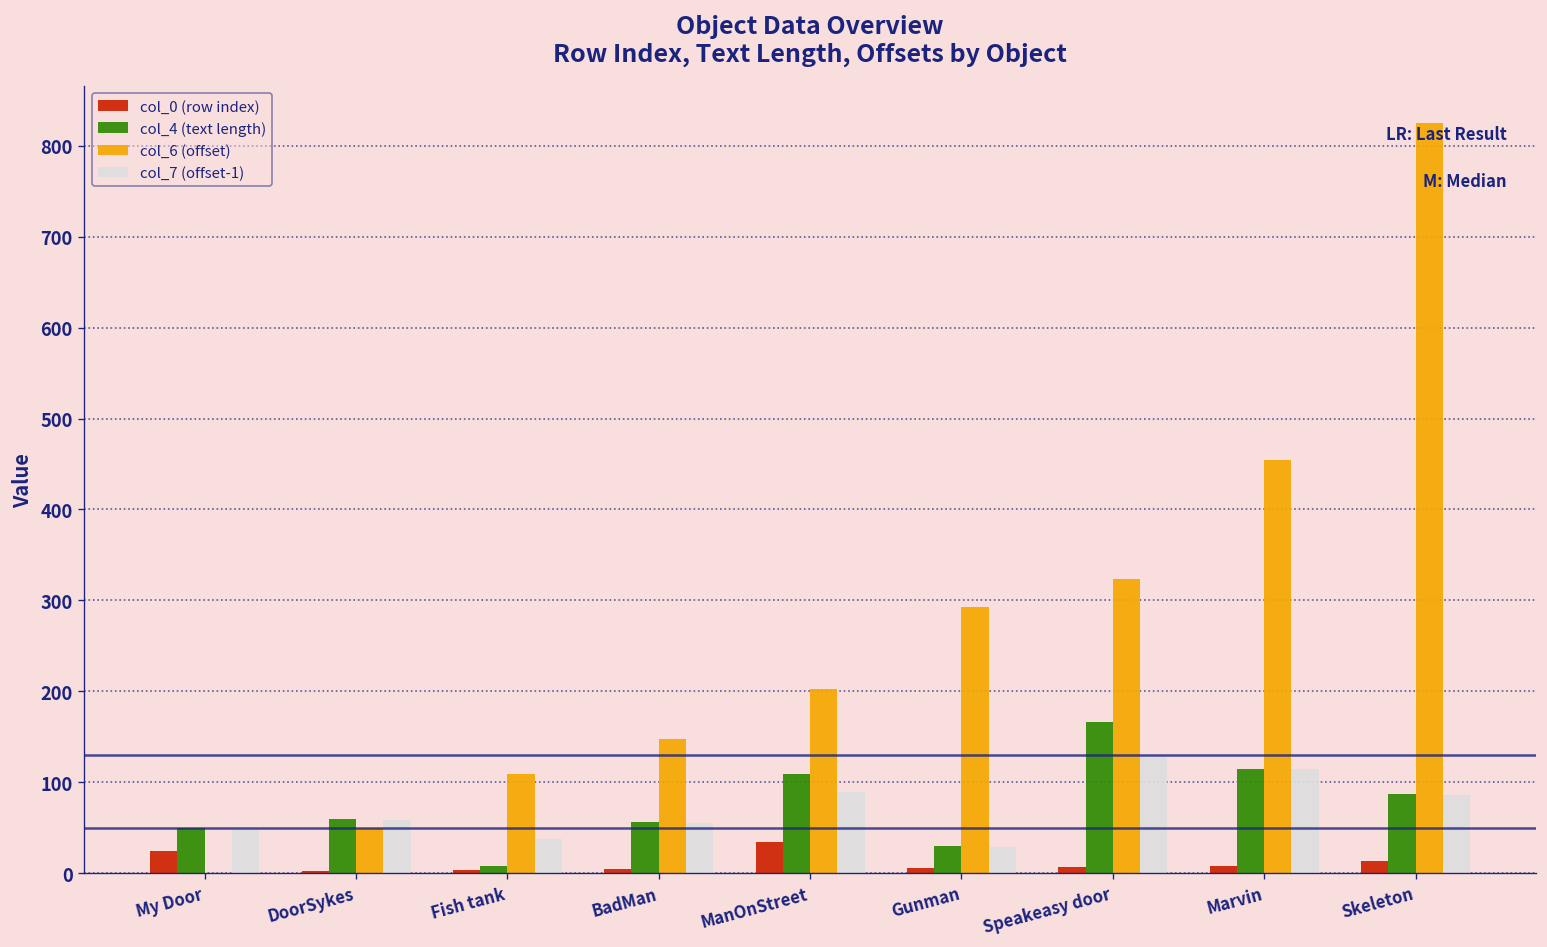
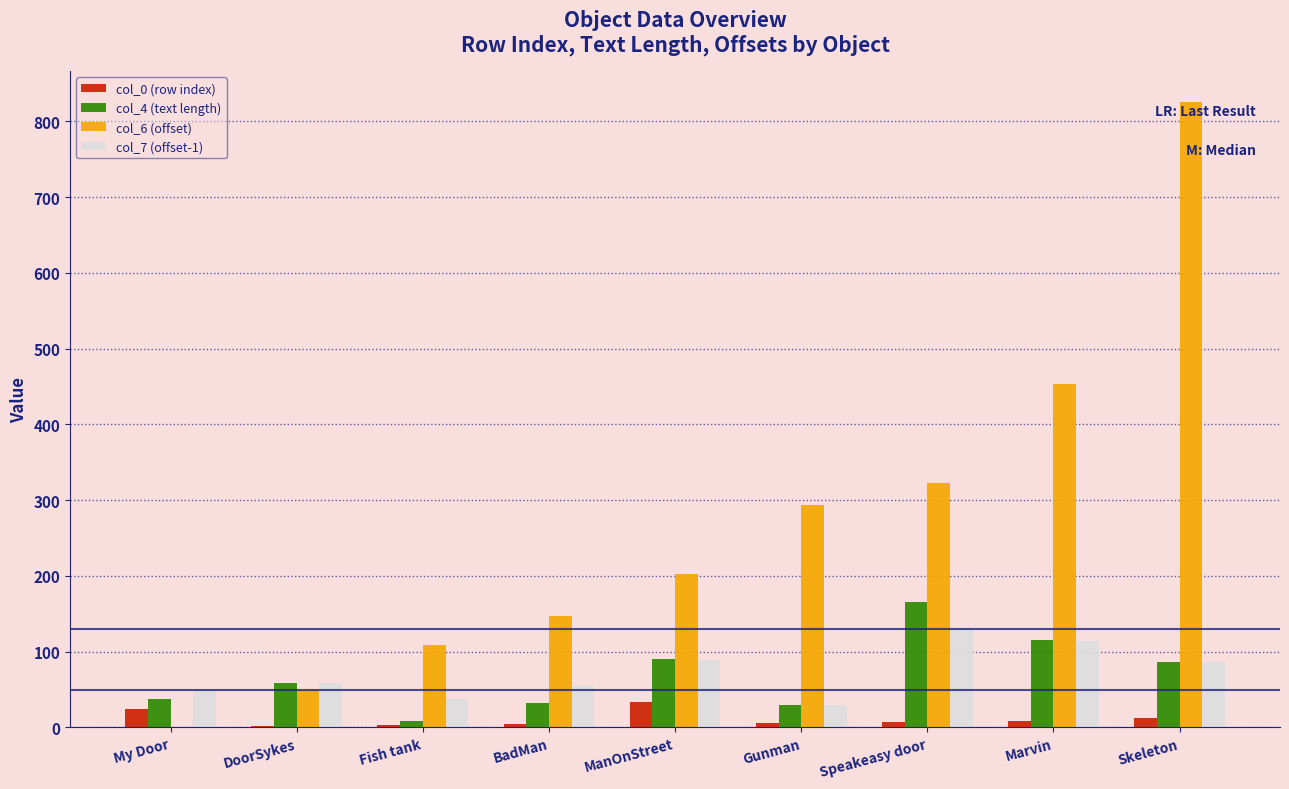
col_4 (text length), My Door: 50 -> 40
col_4 (text length), BadMan: 60 -> 30
col_4 (text length), ManOnStreet: 110 -> 90
